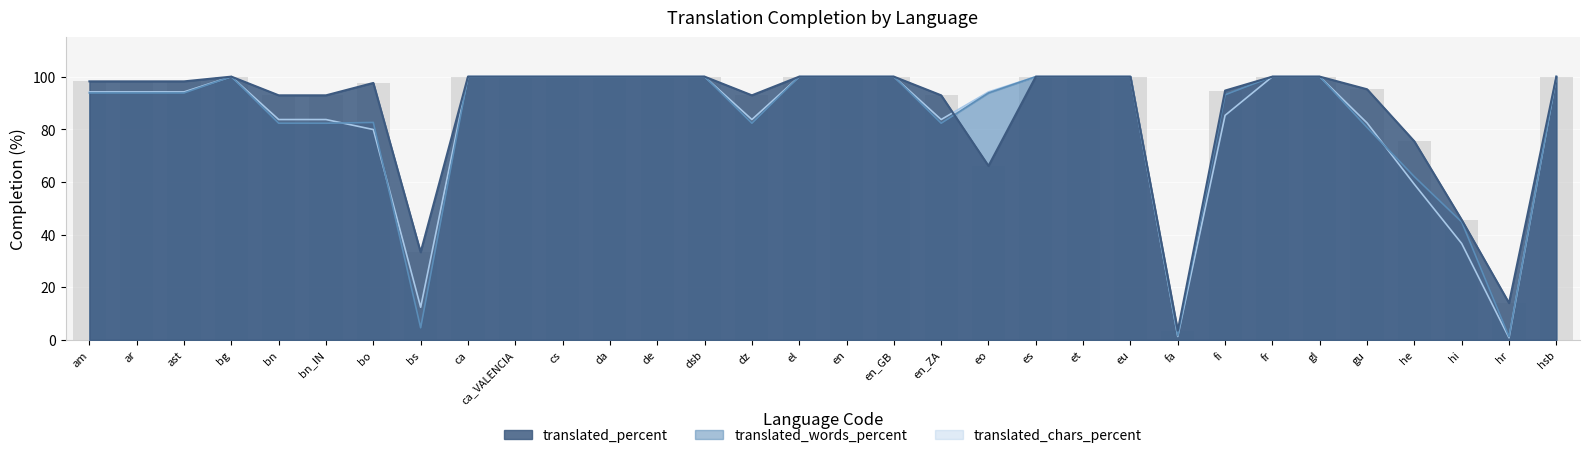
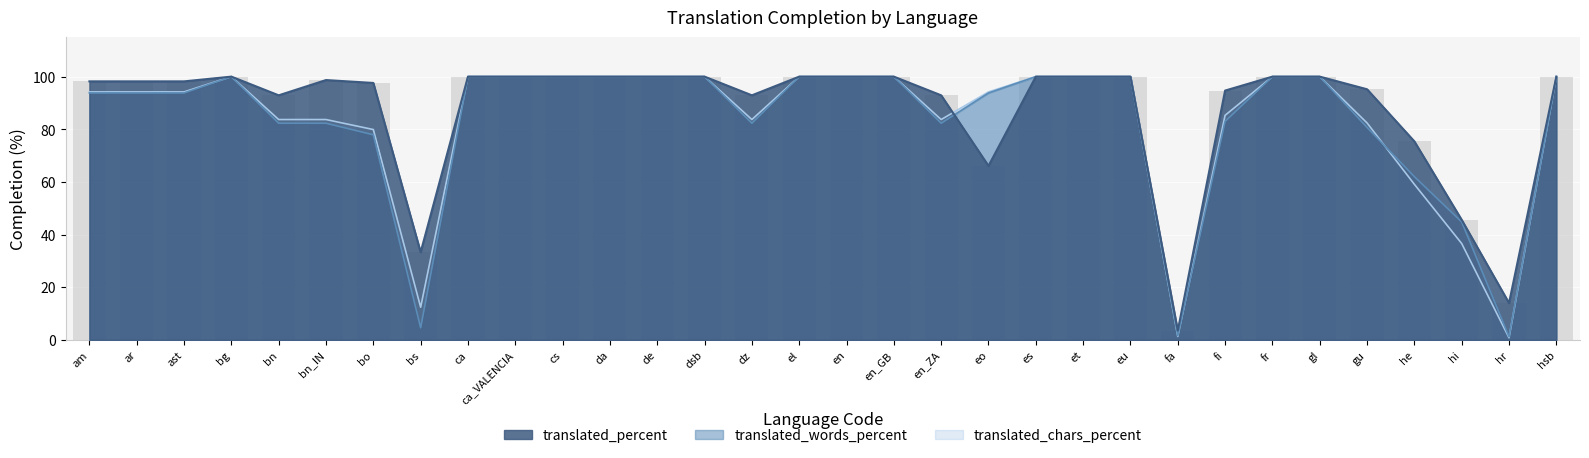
translated_percent, bn_IN: 93 -> 99
translated_words_percent, bo: 83 -> 78
translated_words_percent, fi: 93 -> 83
